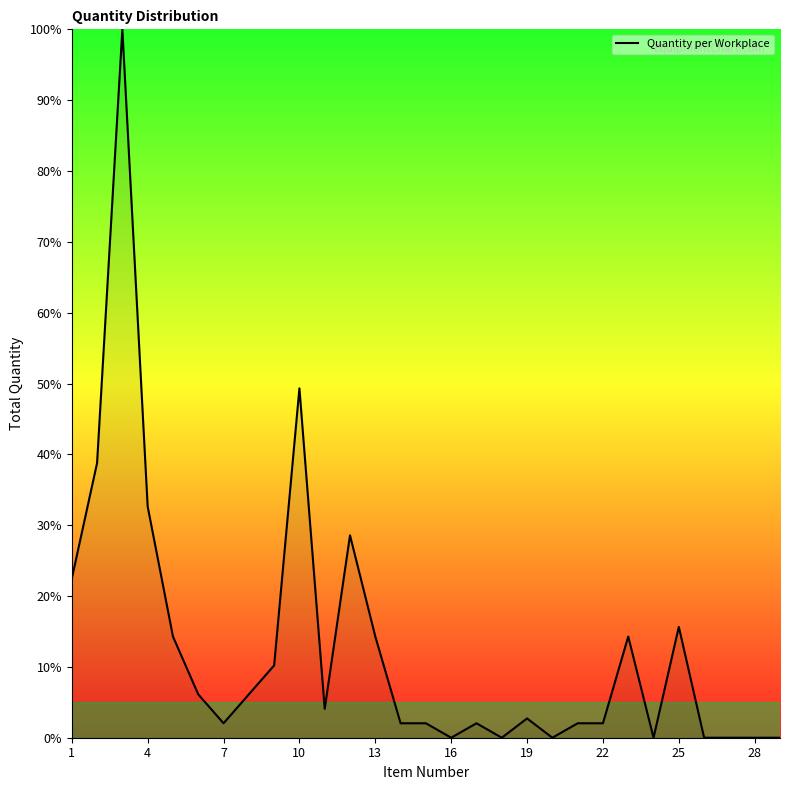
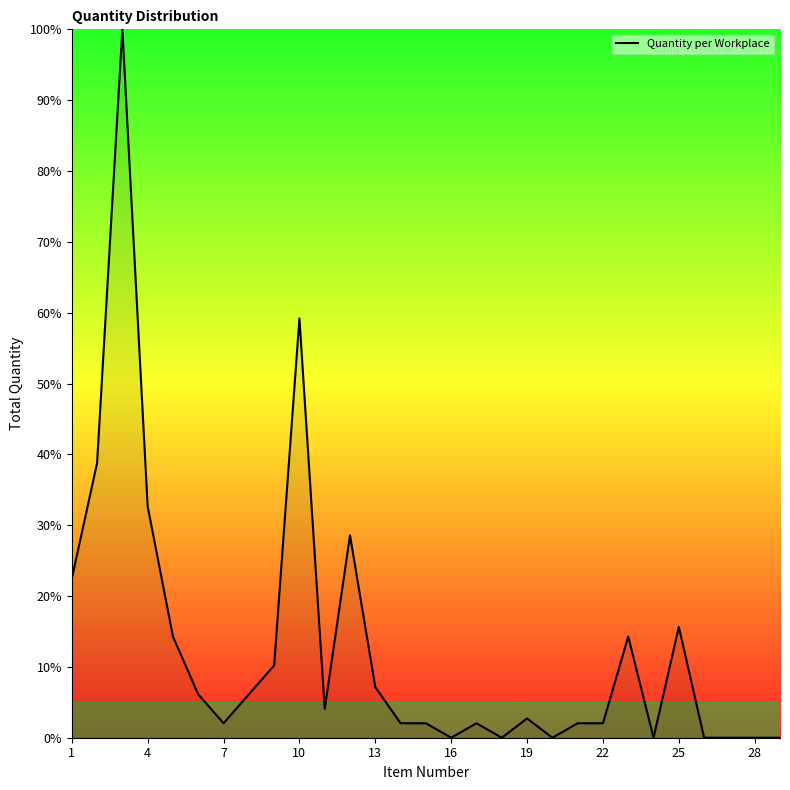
10: 49% -> 59%
13: 14% -> 7%
